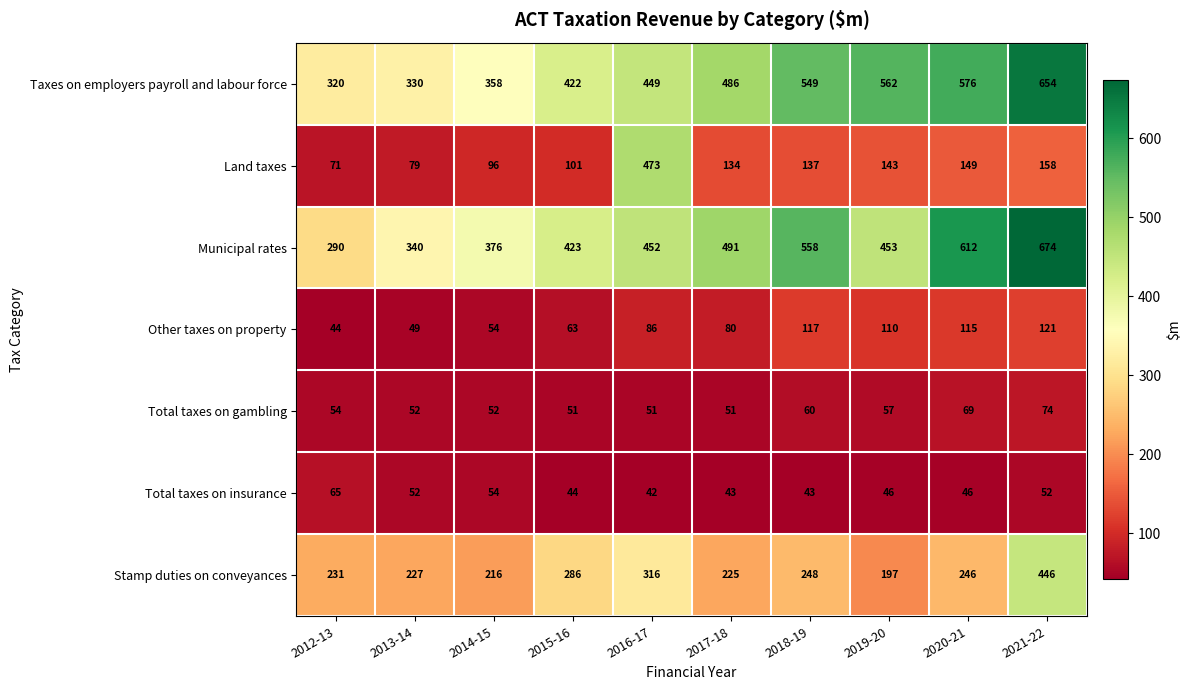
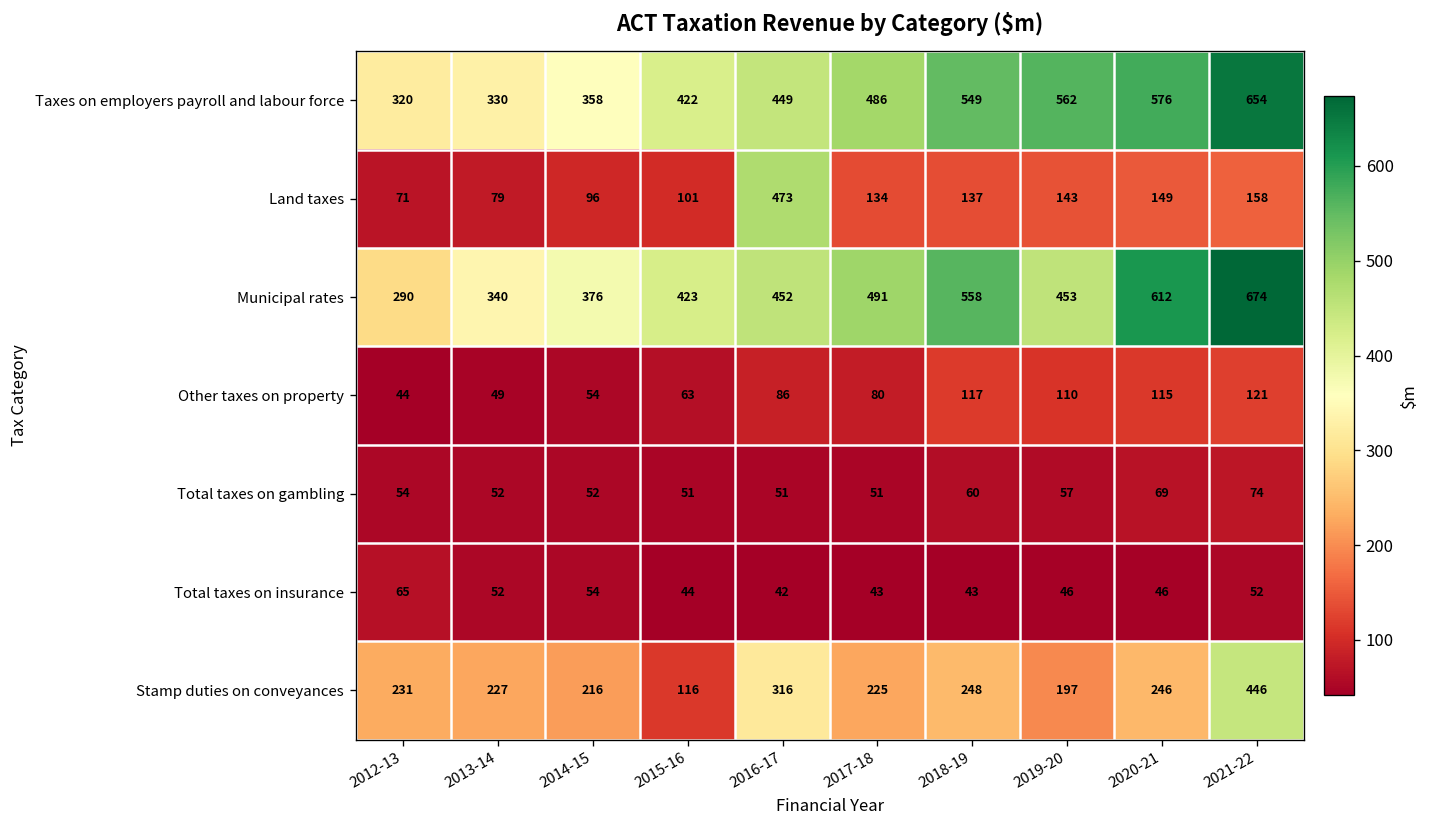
Stamp duties on conveyances, 2015-16: 286 -> 116
